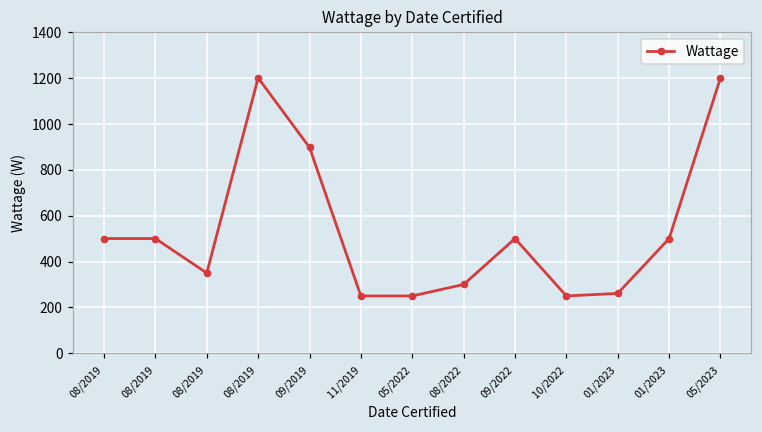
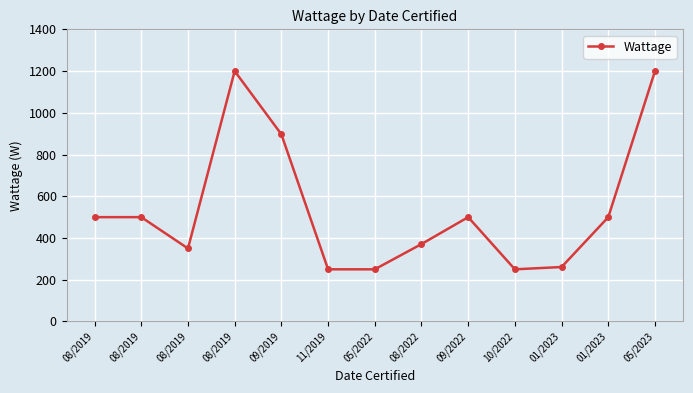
08/2022: 300 -> 370
